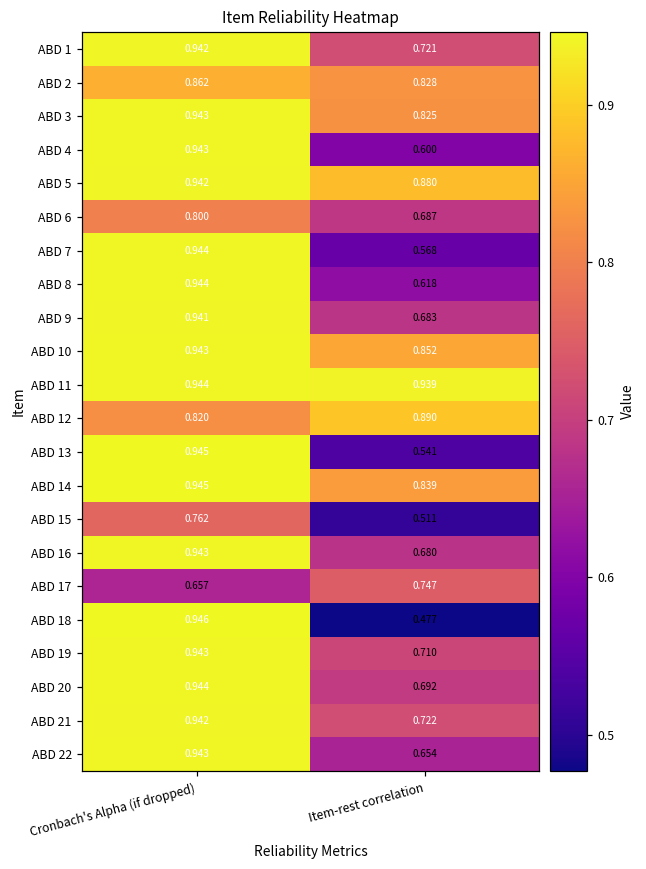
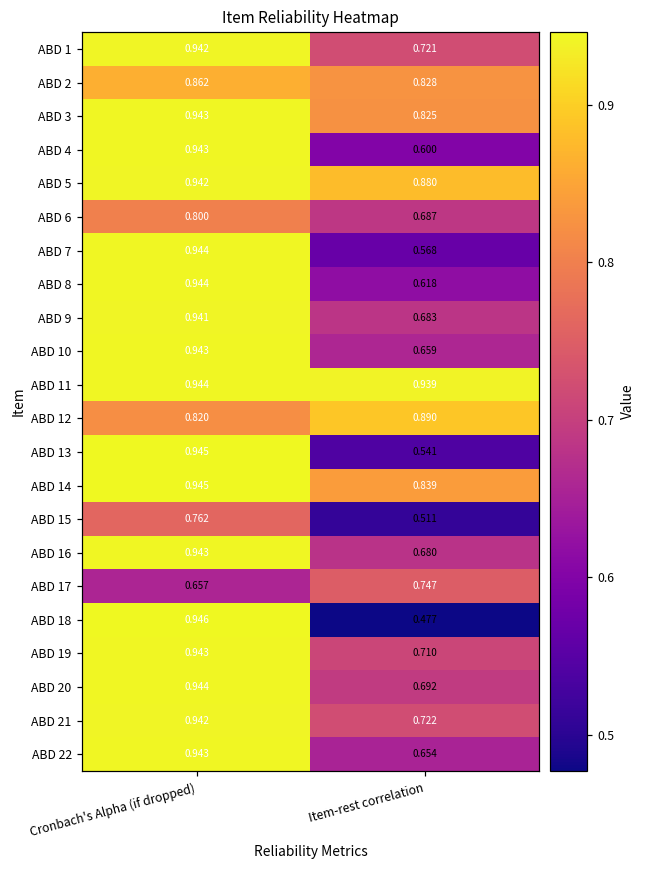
ABD 10, Item-rest correlation: 0.852 -> 0.659
